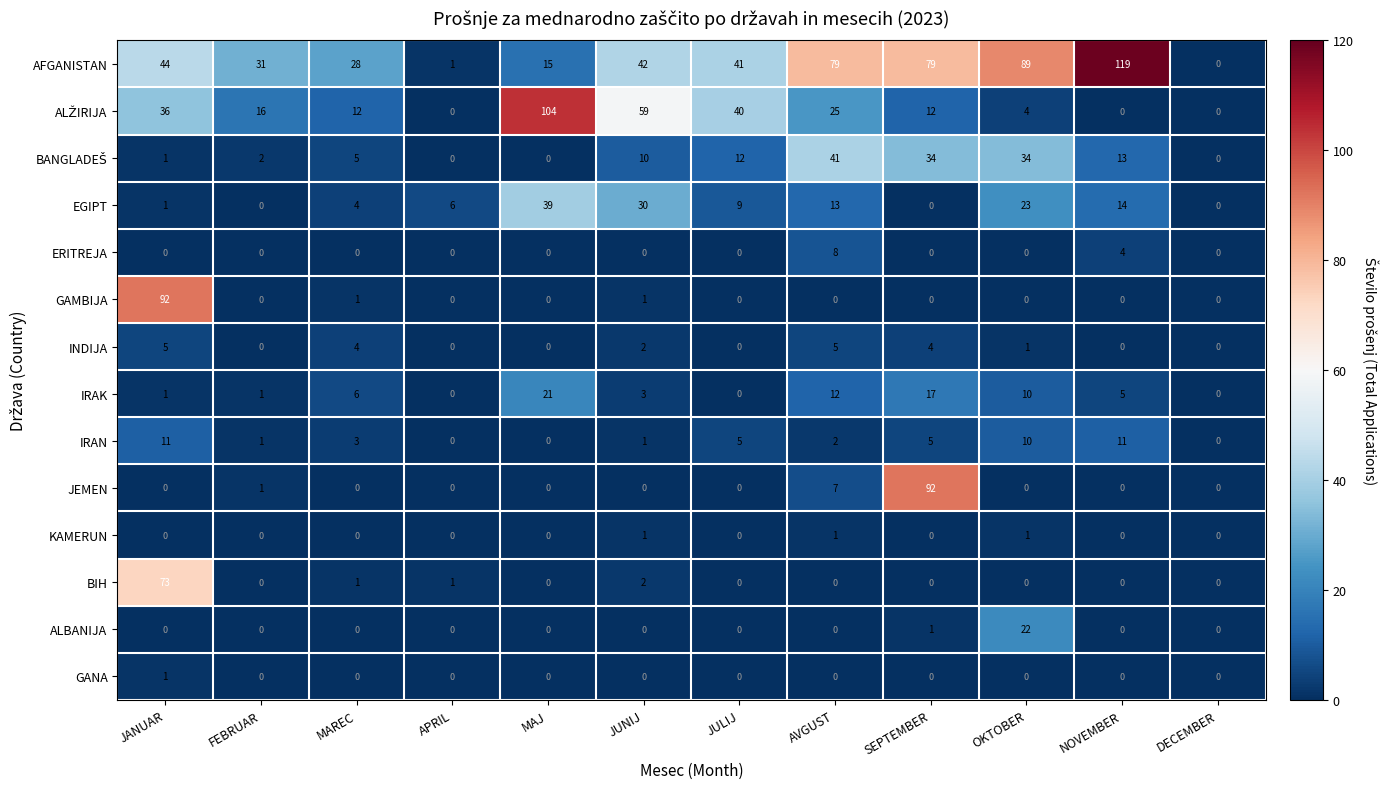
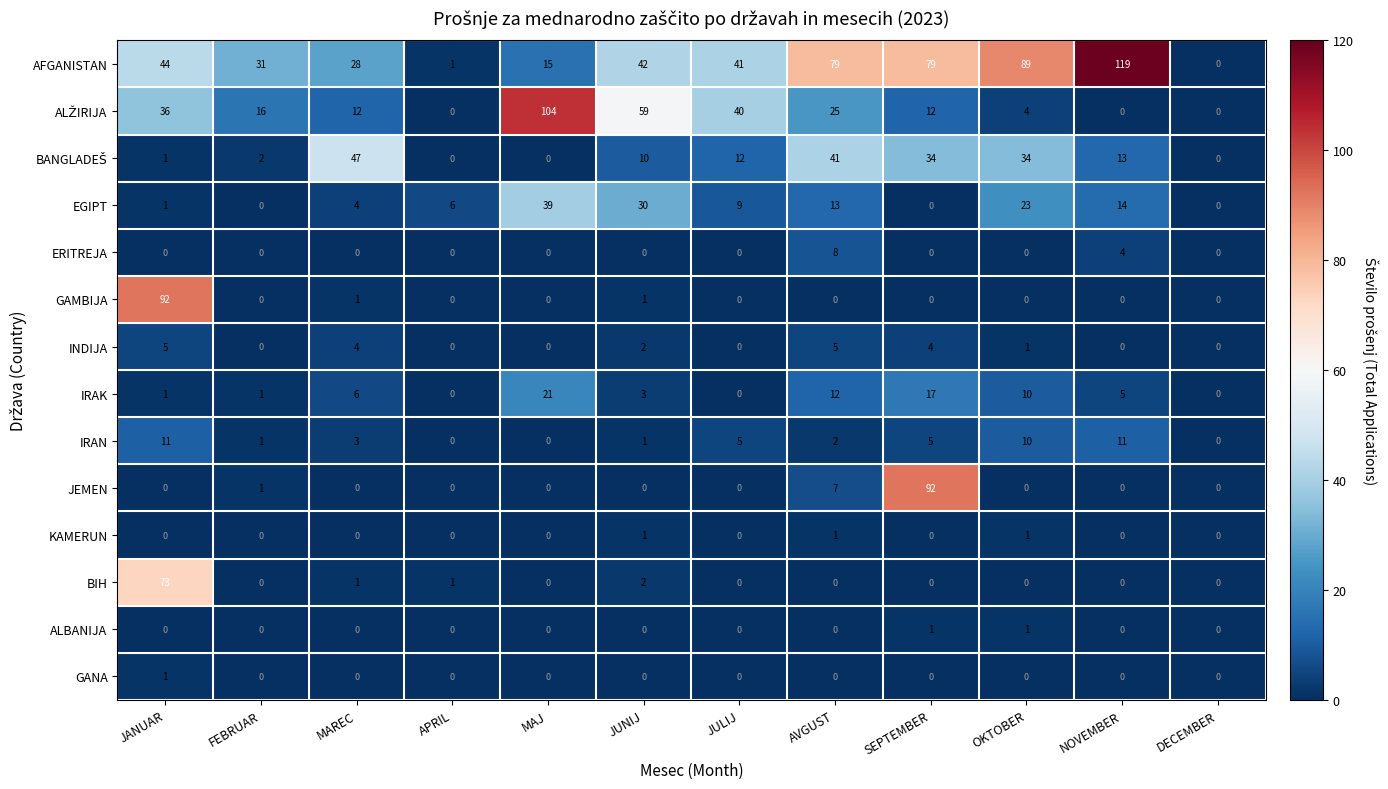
BANGLADEŠ, MAREC: 5 -> 47
ALBANIJA, OKTOBER: 22 -> 1
